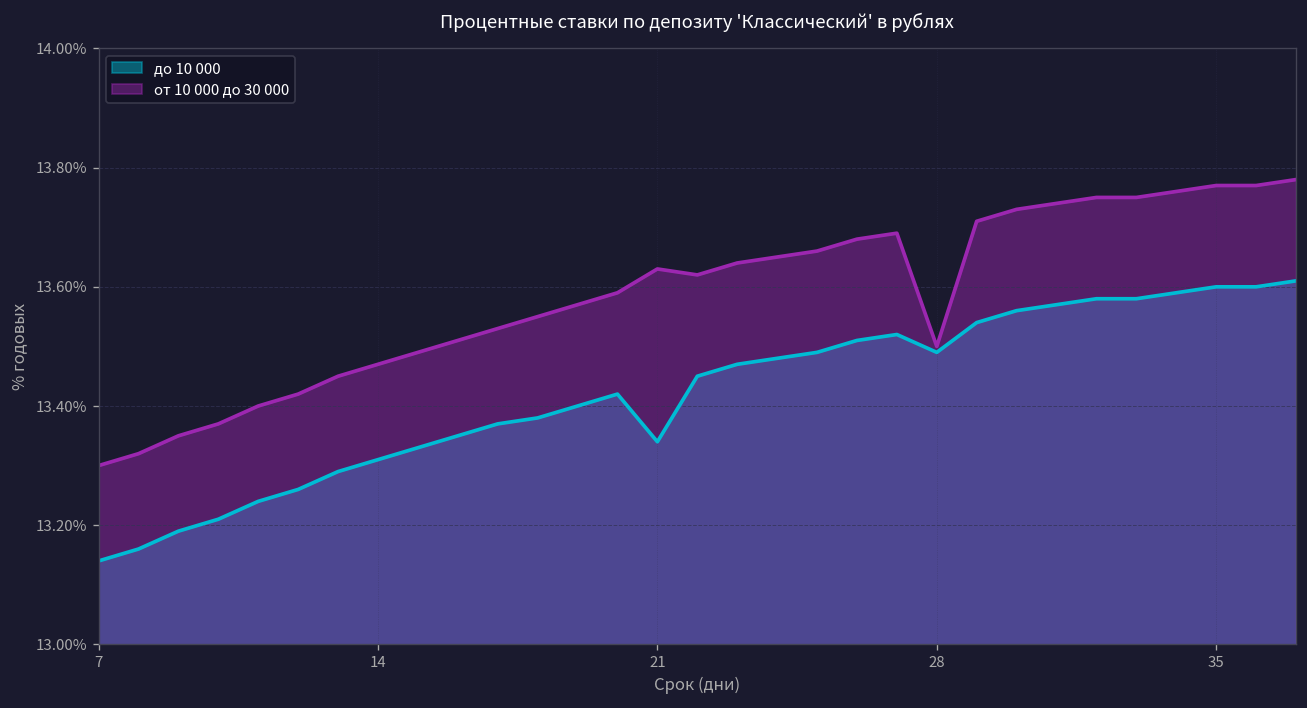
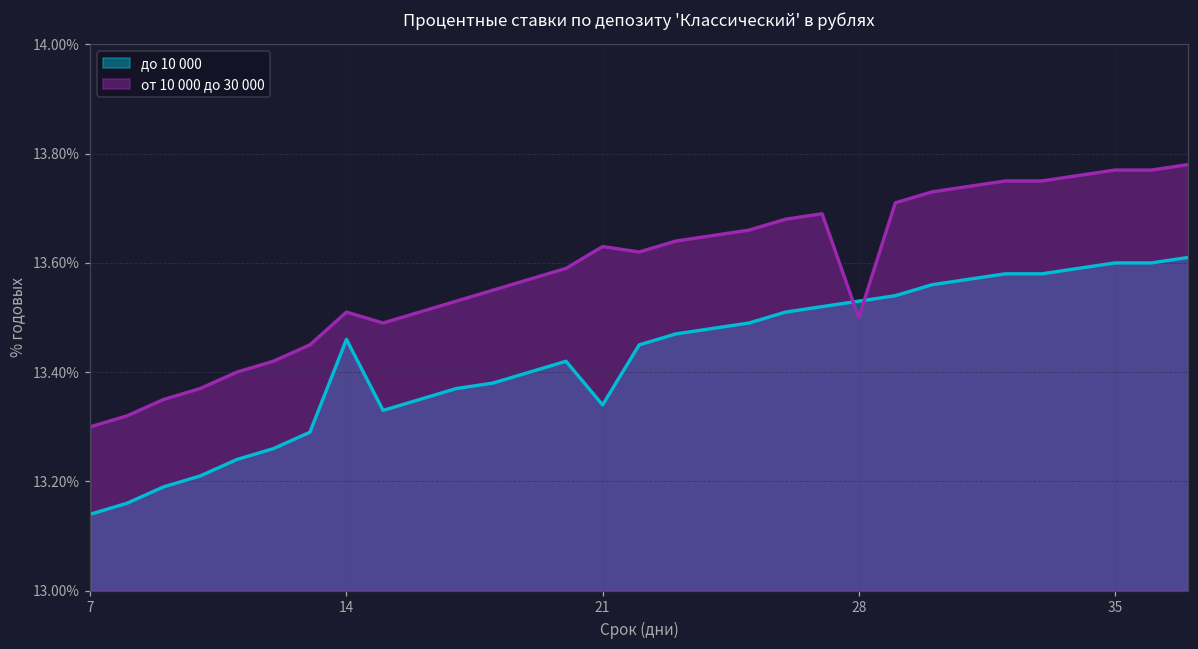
до 10 000, 14: 13.31% -> 13.46%
от 10 000 до 30 000, 14: 13.47% -> 13.51%
до 10 000, 28: 13.49% -> 13.53%
